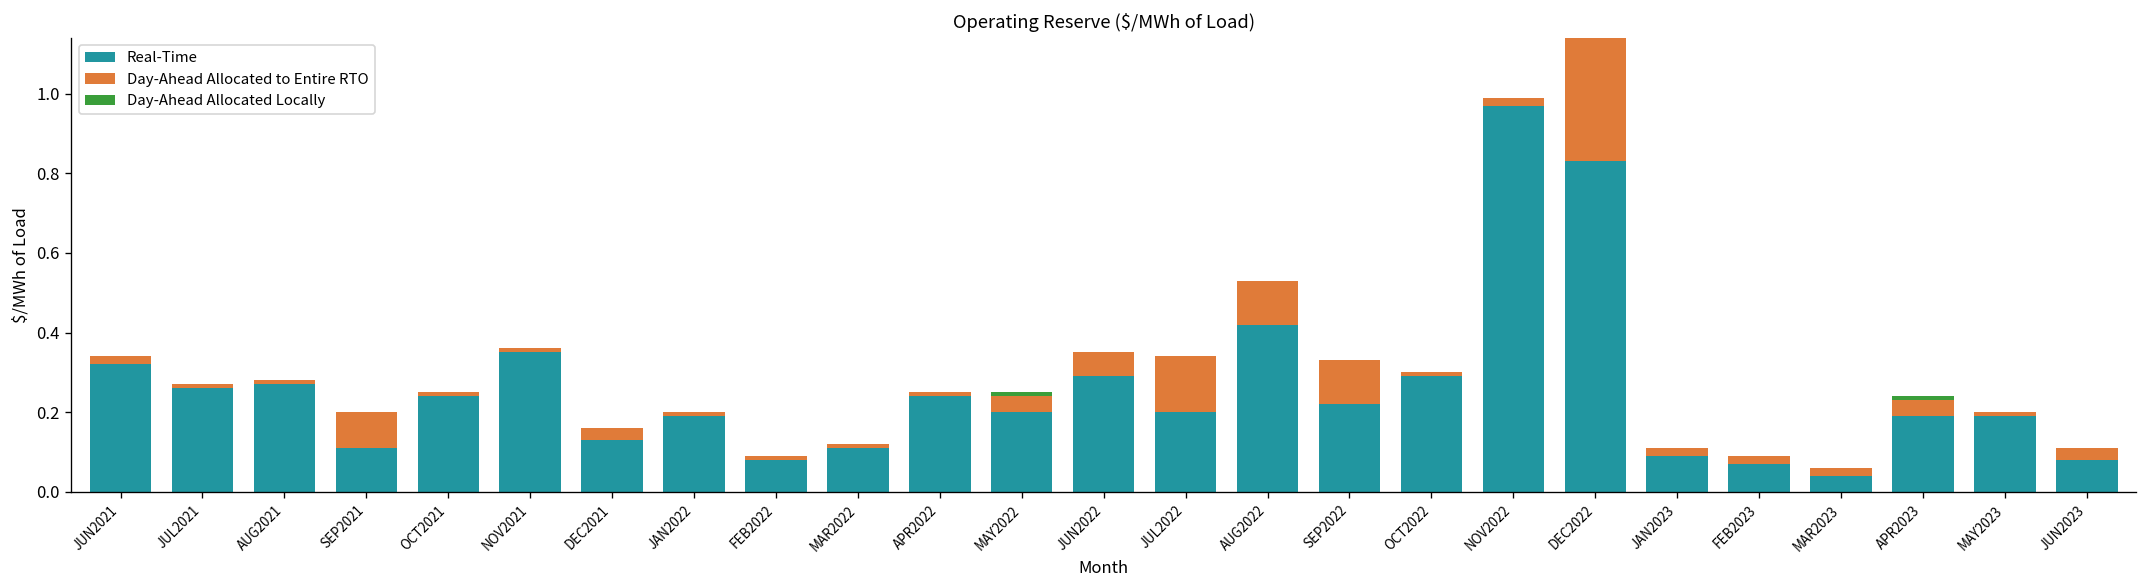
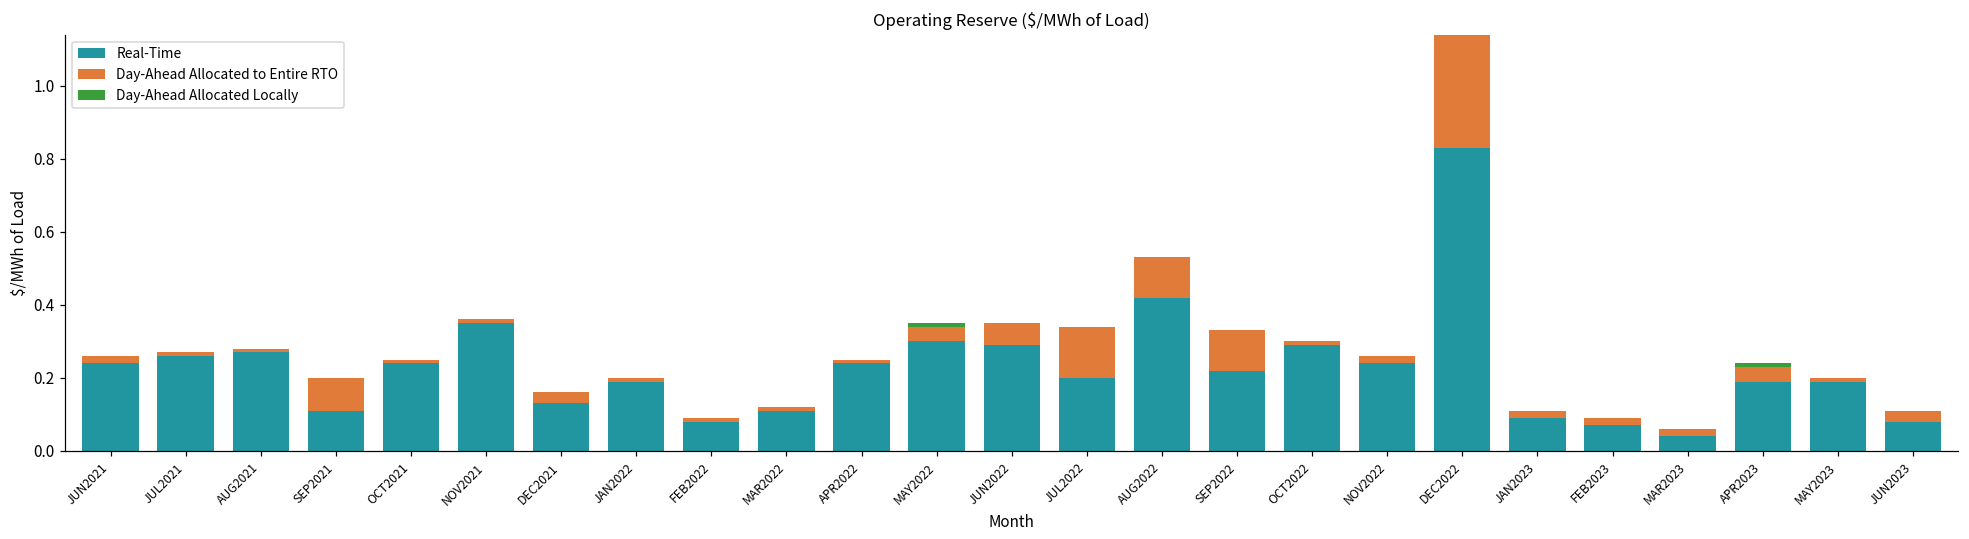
Real-Time, JUN2021: 0.32 -> 0.24
Real-Time, MAY2022: 0.2 -> 0.3
Real-Time, NOV2022: 0.97 -> 0.24
